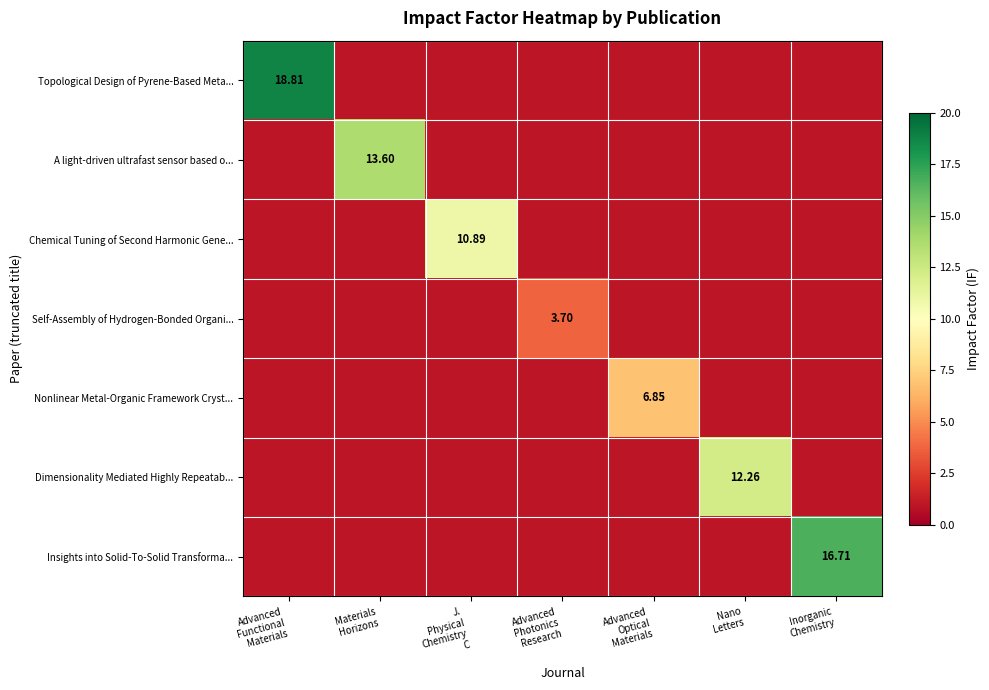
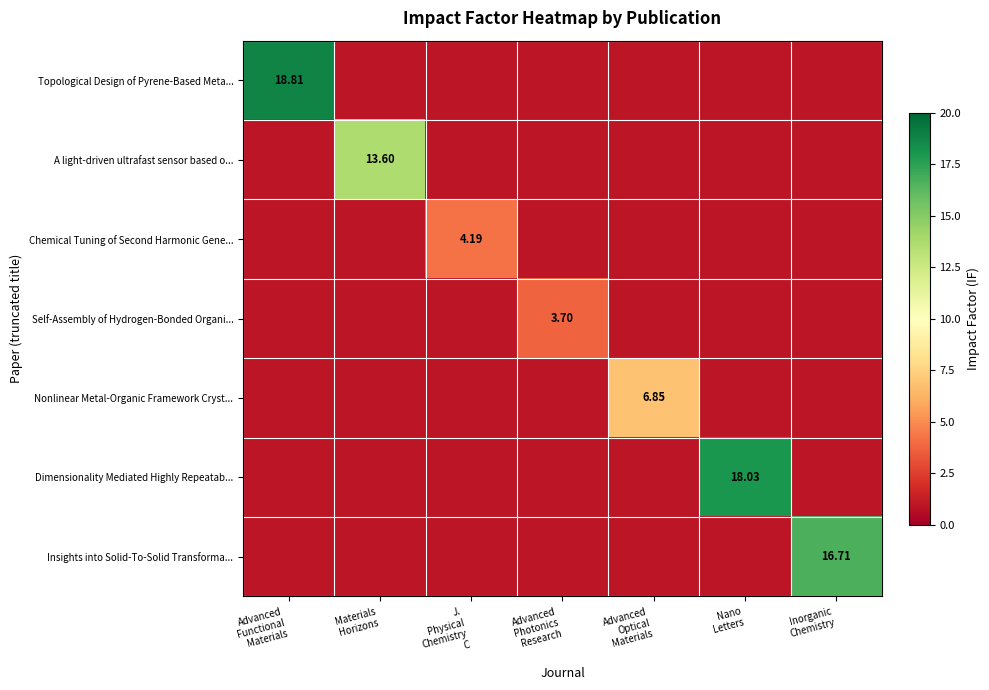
Chemical Tuning of Second Harmonic Gene..., J. Physical Chemistry C: 10.89 -> 4.19
Dimensionality Mediated Highly Repeatab..., Nano Letters: 12.26 -> 18.03
